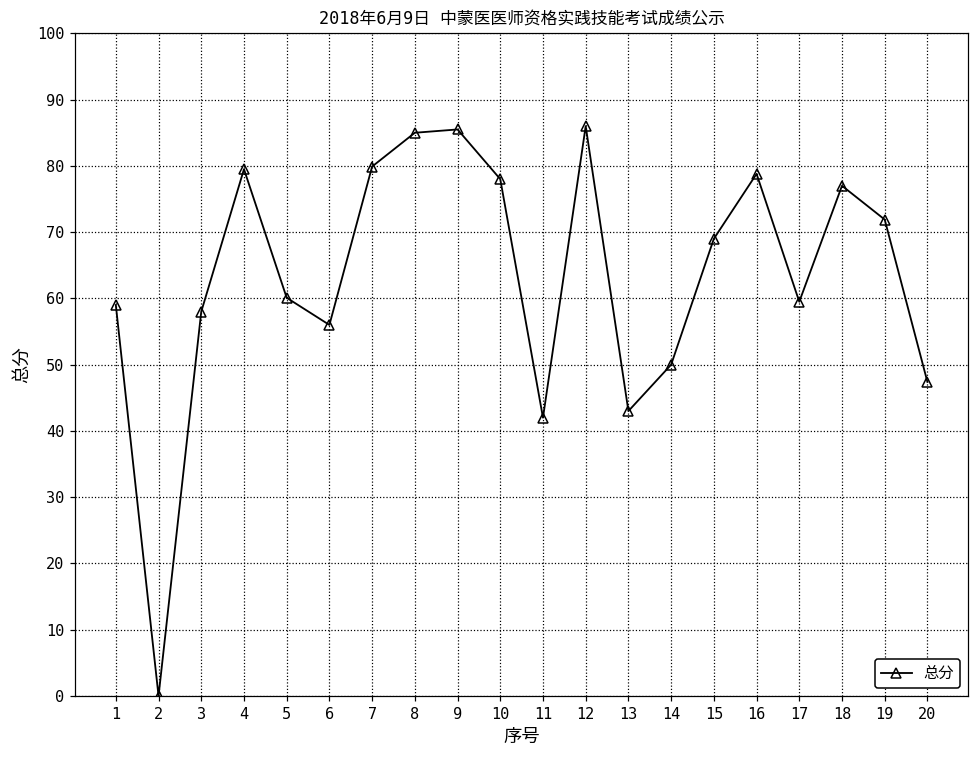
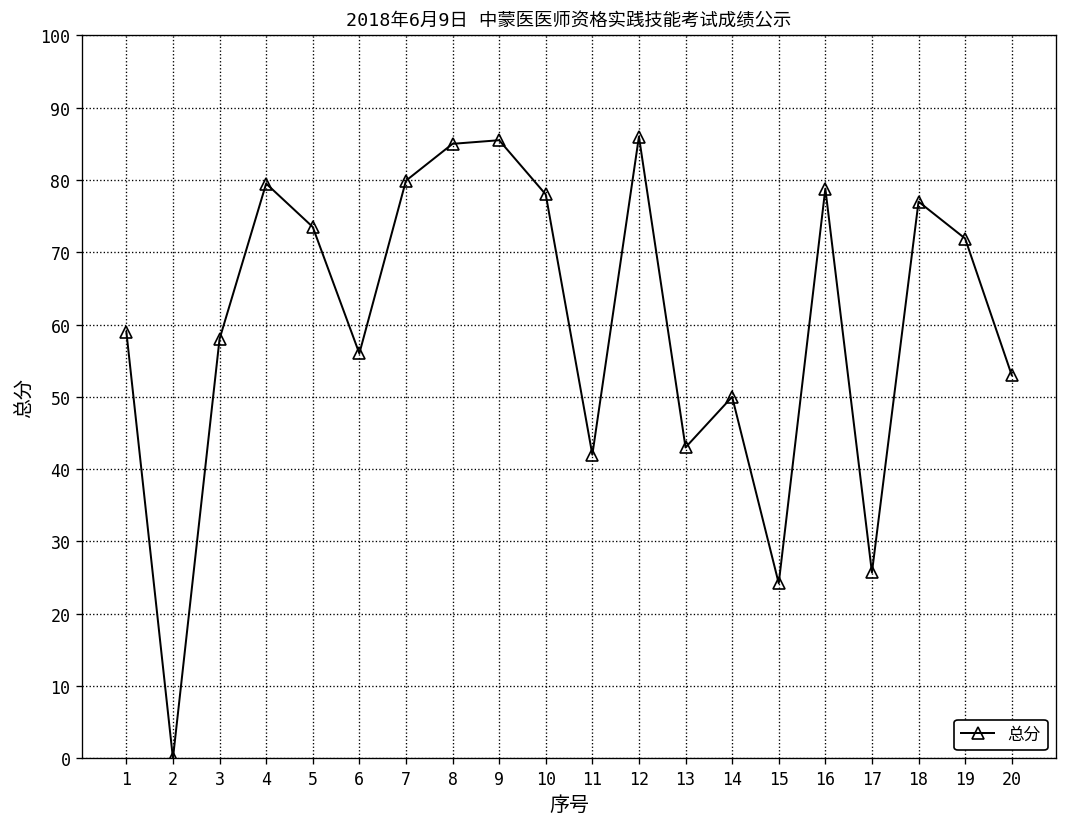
5: 60 -> 74
15: 69 -> 24
17: 60 -> 26
20: 47 -> 53
